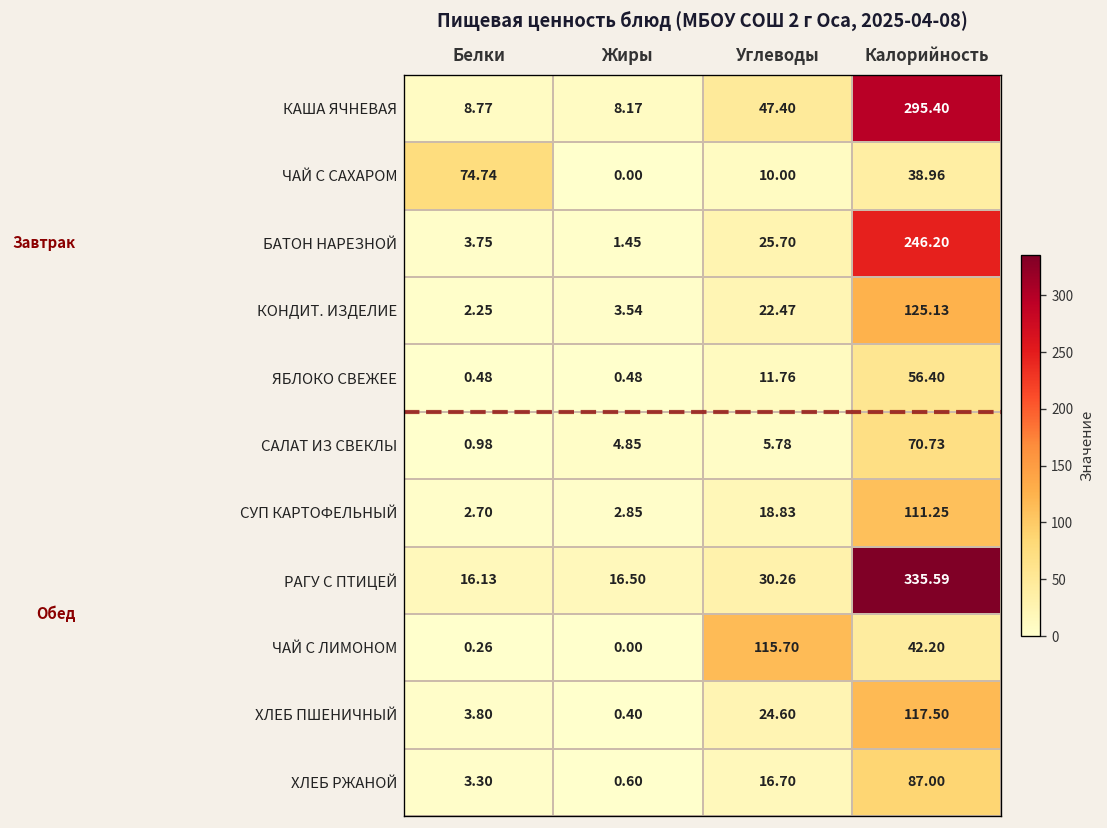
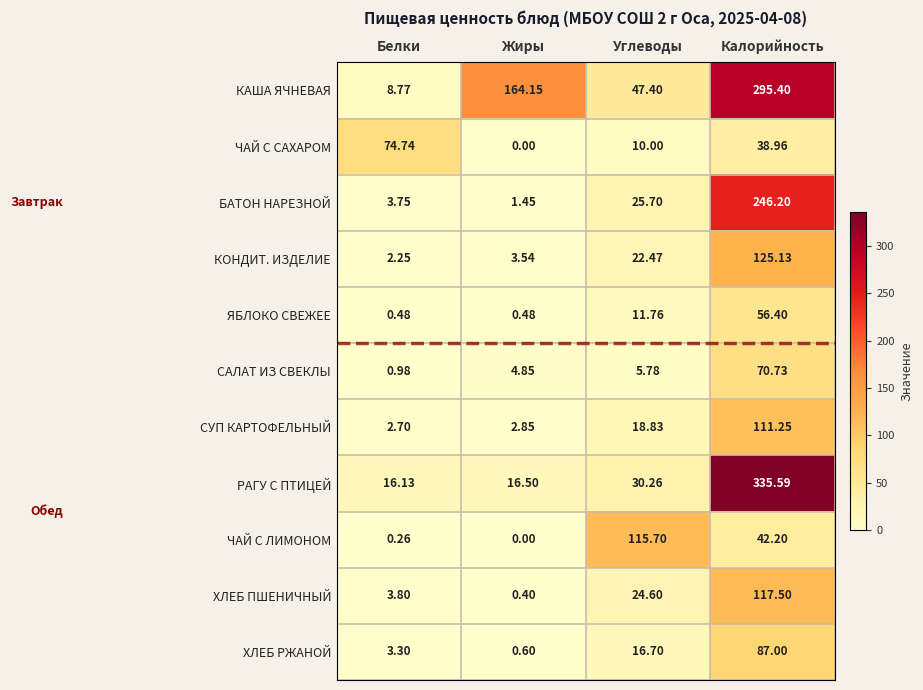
КАША ЯЧНЕВАЯ, Жиры: 8.17 -> 164.15
